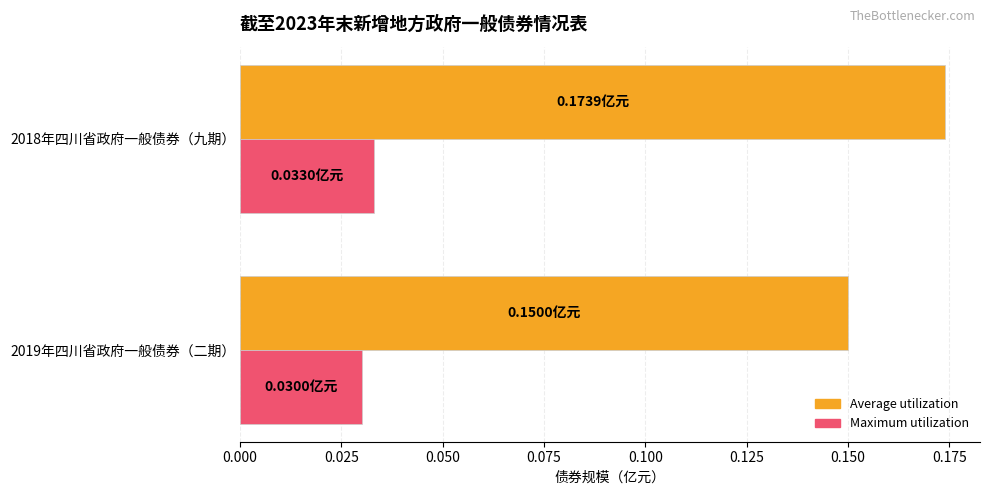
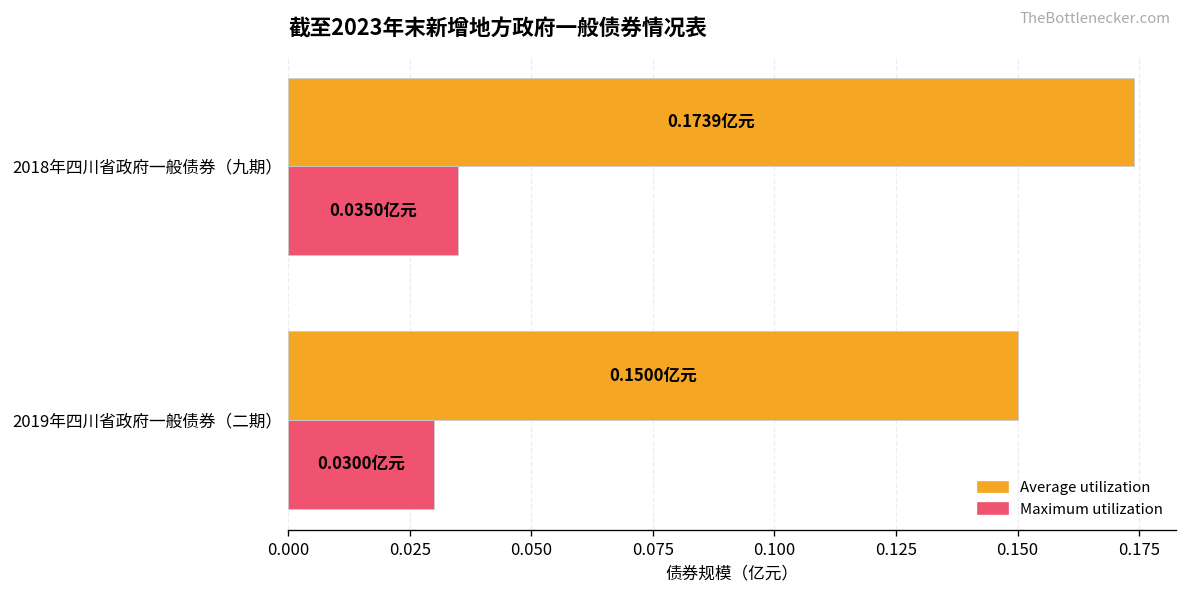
Maximum utilization, 2018年四川省政府一般债券（九期）: 0.0330 -> 0.0350
